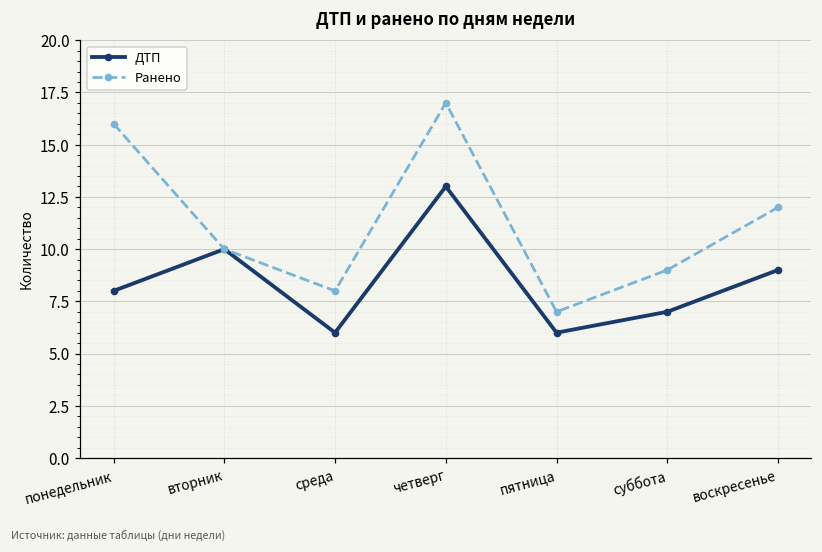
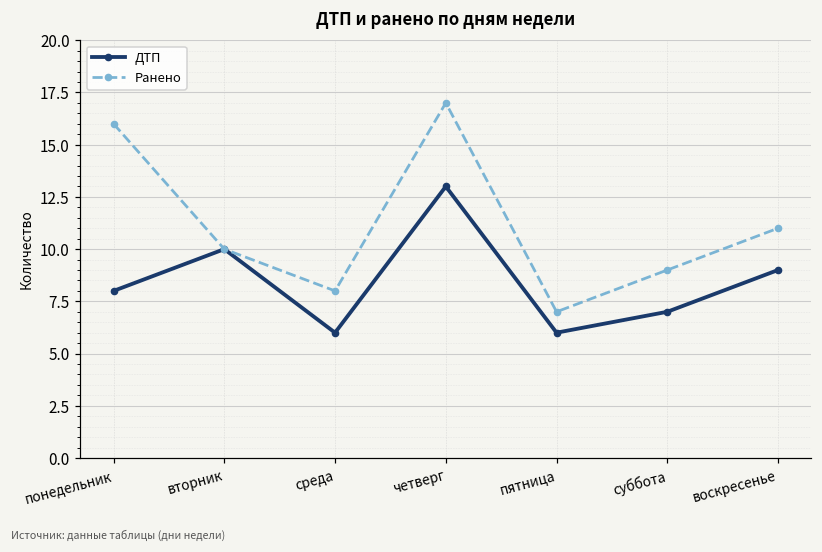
Ранено, воскресенье: 12 -> 11
